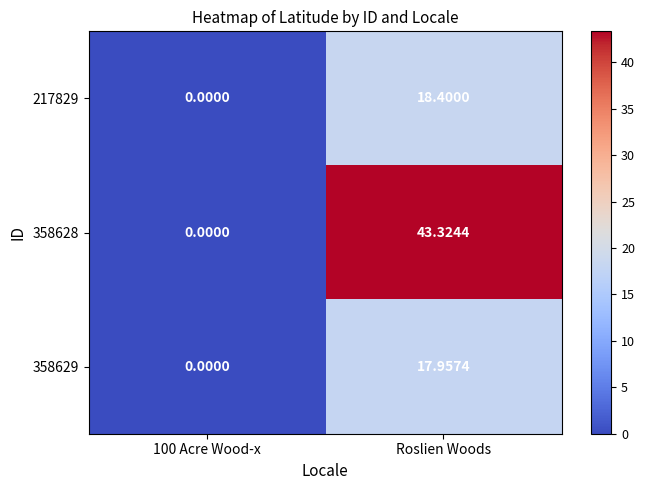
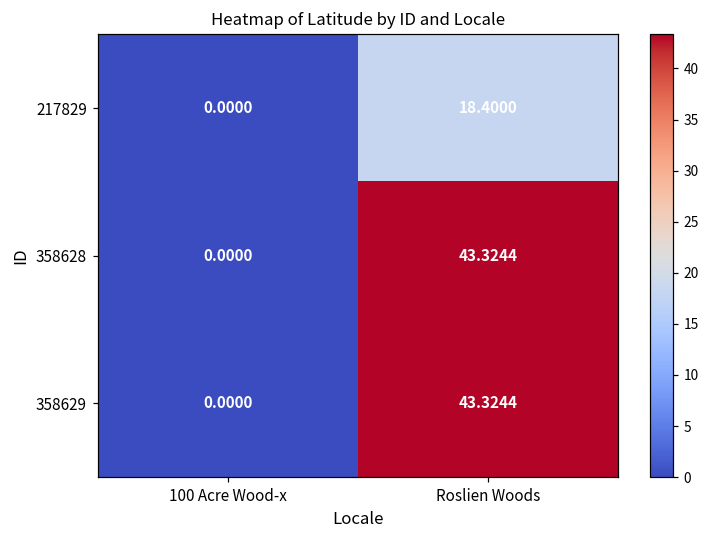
358629, Roslien Woods: 17.9574 -> 43.3244
